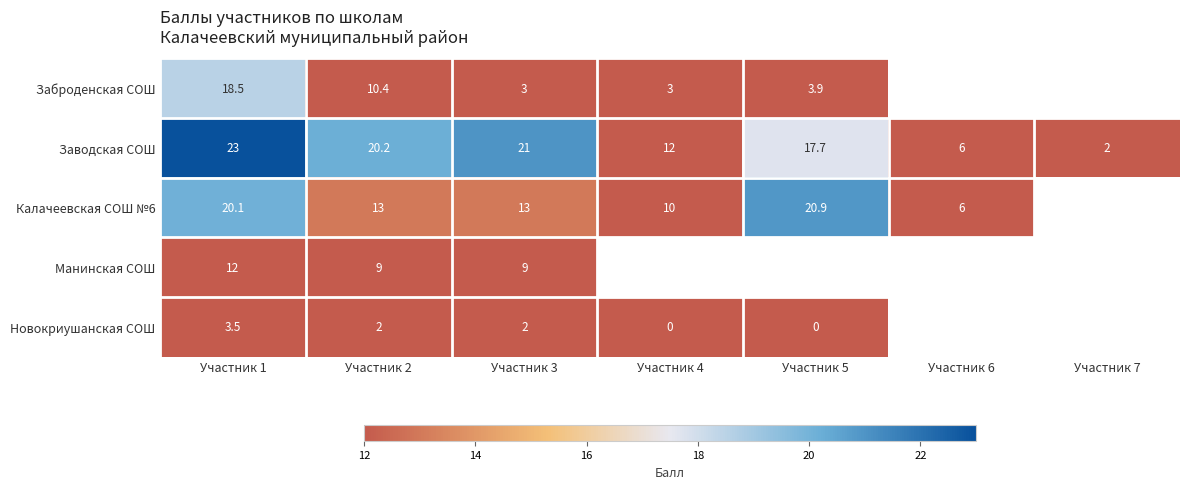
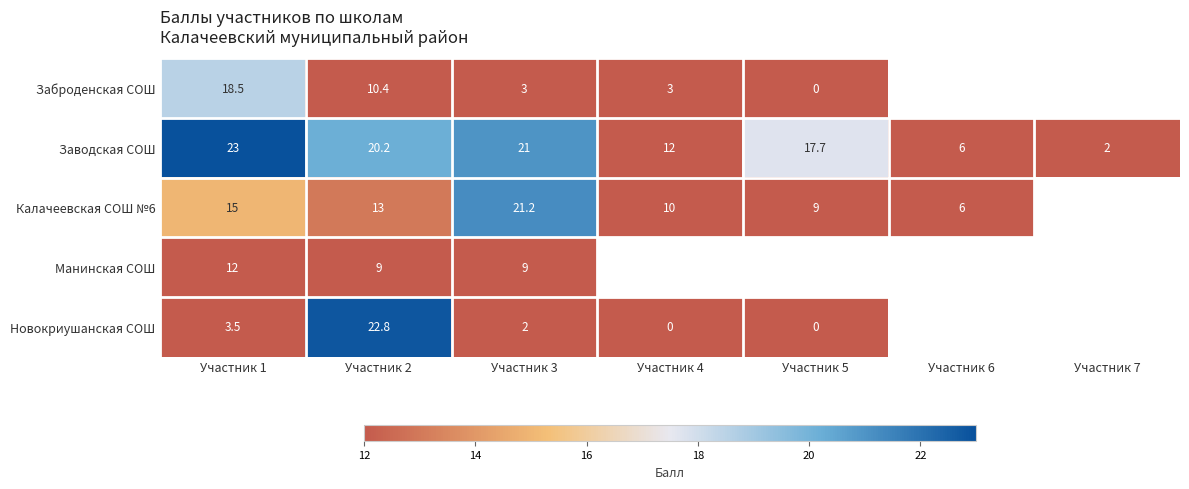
Заброденская СОШ, Участник 5: 3.9 -> 0
Калачеевская СОШ №6, Участник 1: 20.1 -> 15
Калачеевская СОШ №6, Участник 3: 13 -> 21.2
Калачеевская СОШ №6, Участник 5: 20.9 -> 9
Новокриушанская СОШ, Участник 2: 2 -> 22.8
